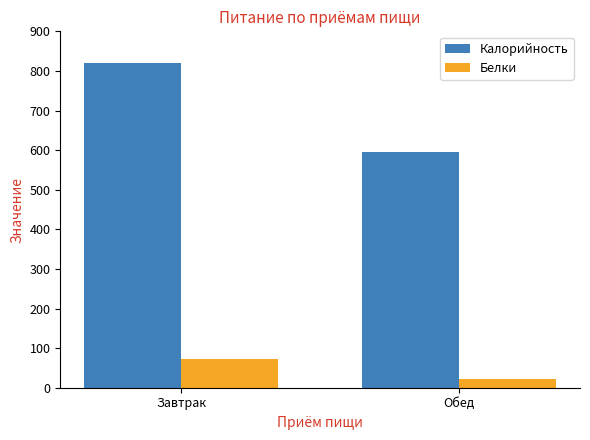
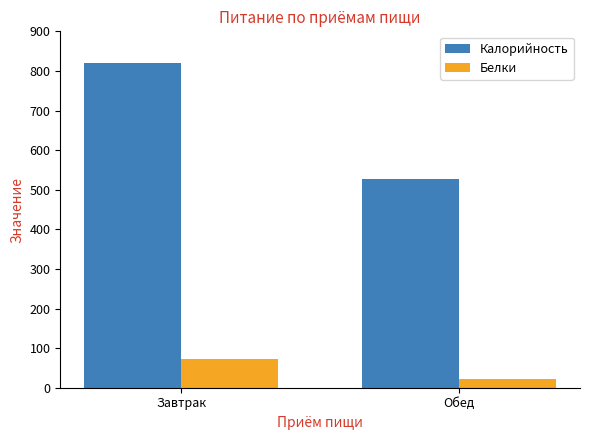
Калорийность, Обед: 590 -> 530
